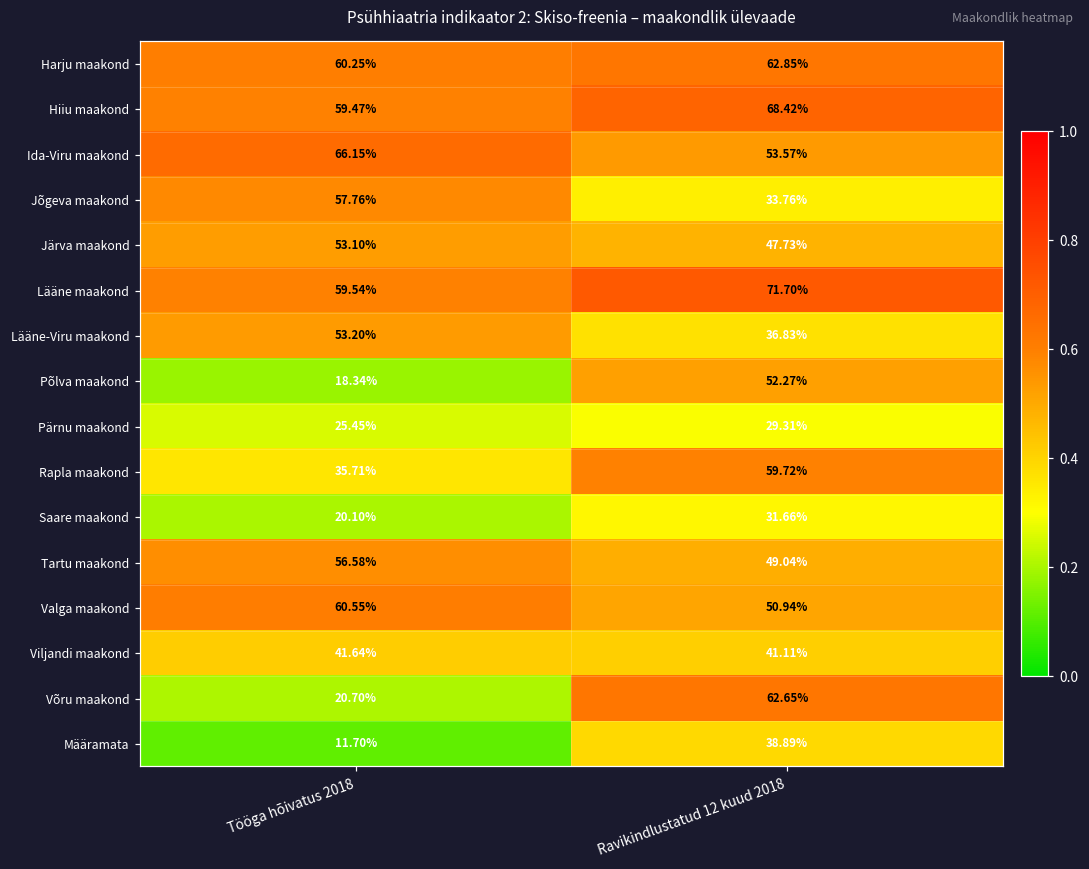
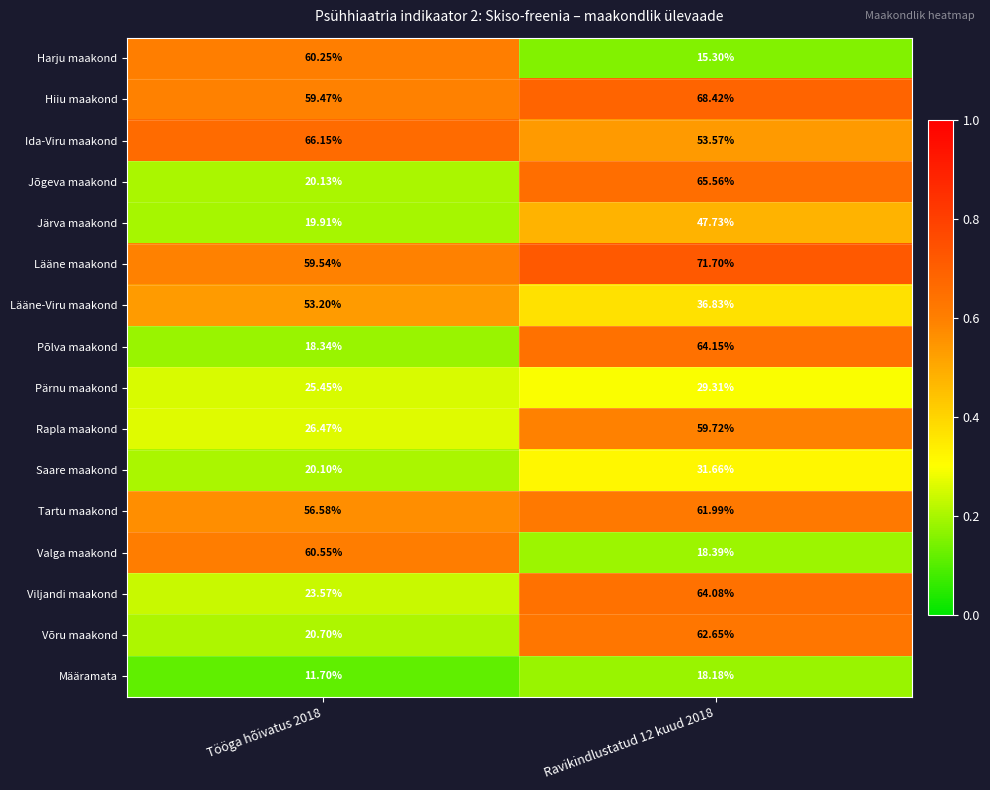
Harju maakond, Ravikindlustatud 12 kuud 2018: 62.85% -> 15.30%
Jõgeva maakond, Tööga hõivatus 2018: 57.76% -> 20.13%
Jõgeva maakond, Ravikindlustatud 12 kuud 2018: 33.76% -> 65.56%
Järva maakond, Tööga hõivatus 2018: 53.10% -> 19.91%
Põlva maakond, Ravikindlustatud 12 kuud 2018: 52.27% -> 64.15%
Rapla maakond, Tööga hõivatus 2018: 35.71% -> 26.47%
Tartu maakond, Ravikindlustatud 12 kuud 2018: 49.04% -> 61.99%
Valga maakond, Ravikindlustatud 12 kuud 2018: 50.94% -> 18.39%
Viljandi maakond, Tööga hõivatus 2018: 41.64% -> 23.57%
Viljandi maakond, Ravikindlustatud 12 kuud 2018: 41.11% -> 64.08%
Määramata, Ravikindlustatud 12 kuud 2018: 38.89% -> 18.18%
